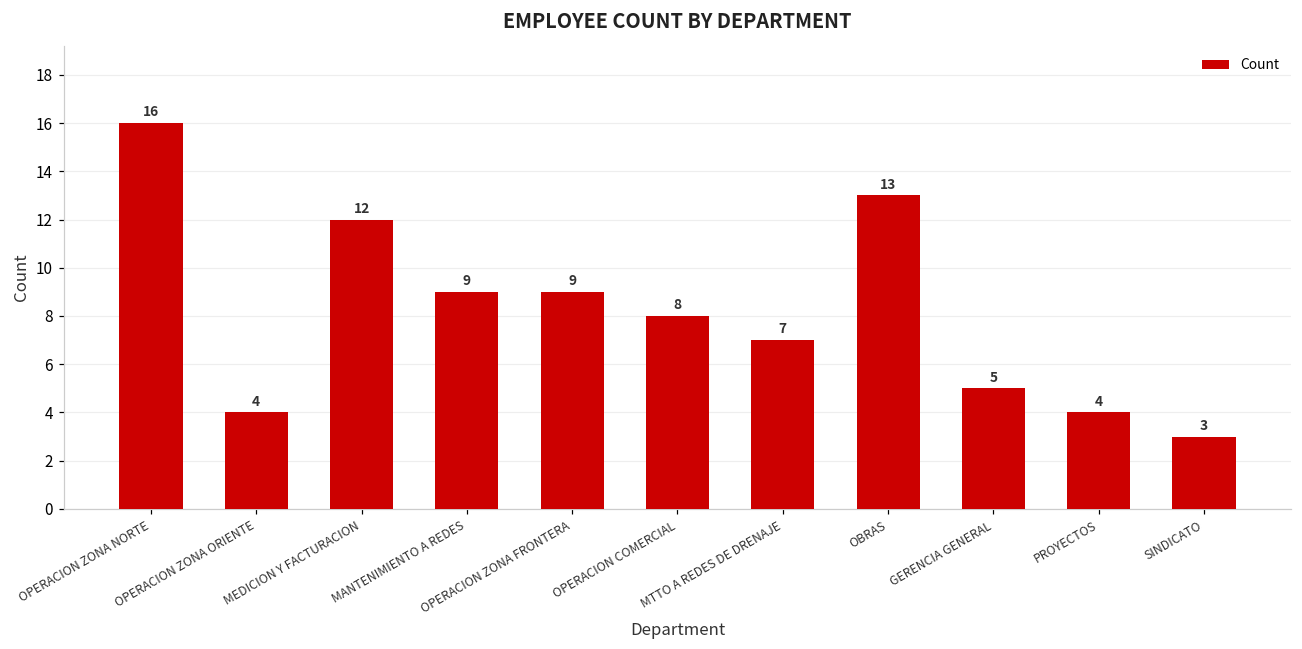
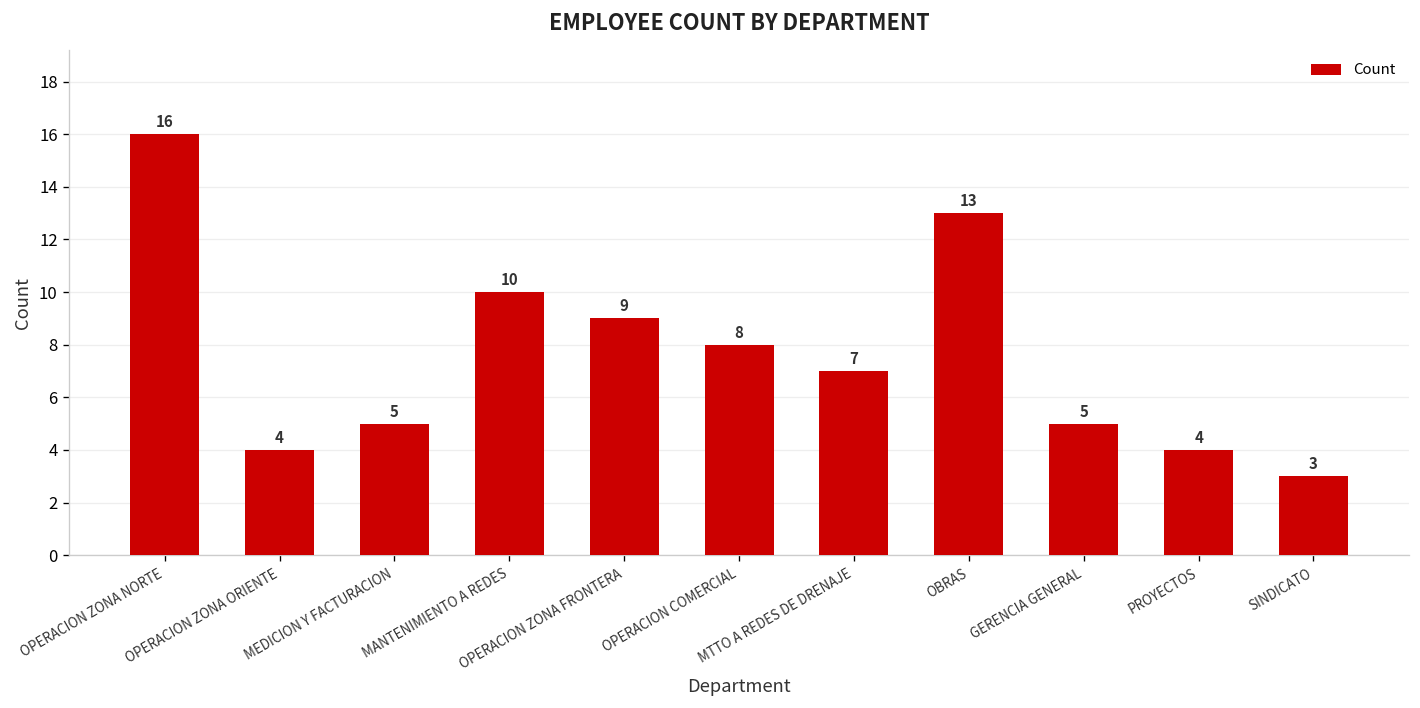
MEDICION Y FACTURACION: 12 -> 5
MANTENIMIENTO A REDES: 9 -> 10
